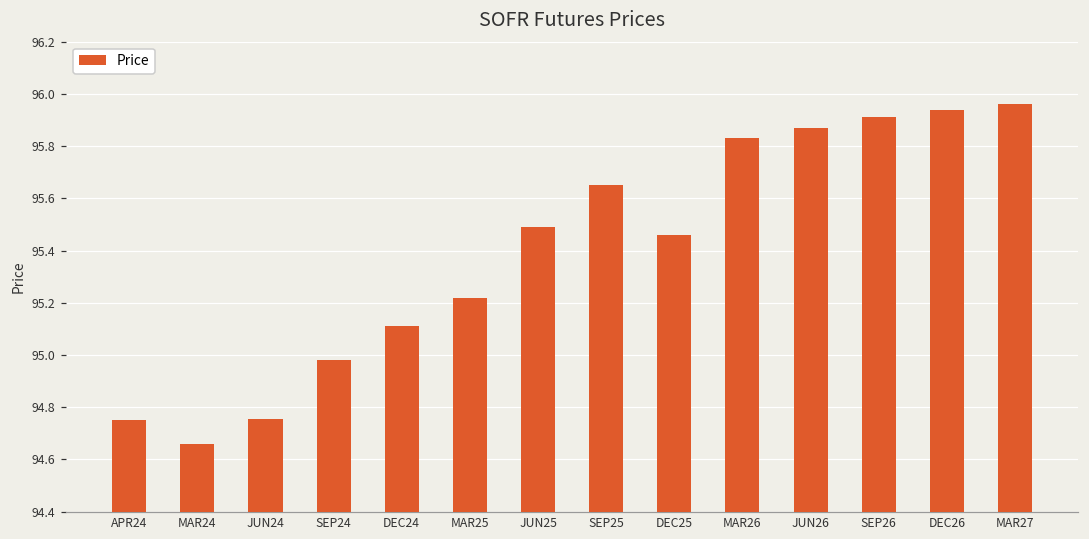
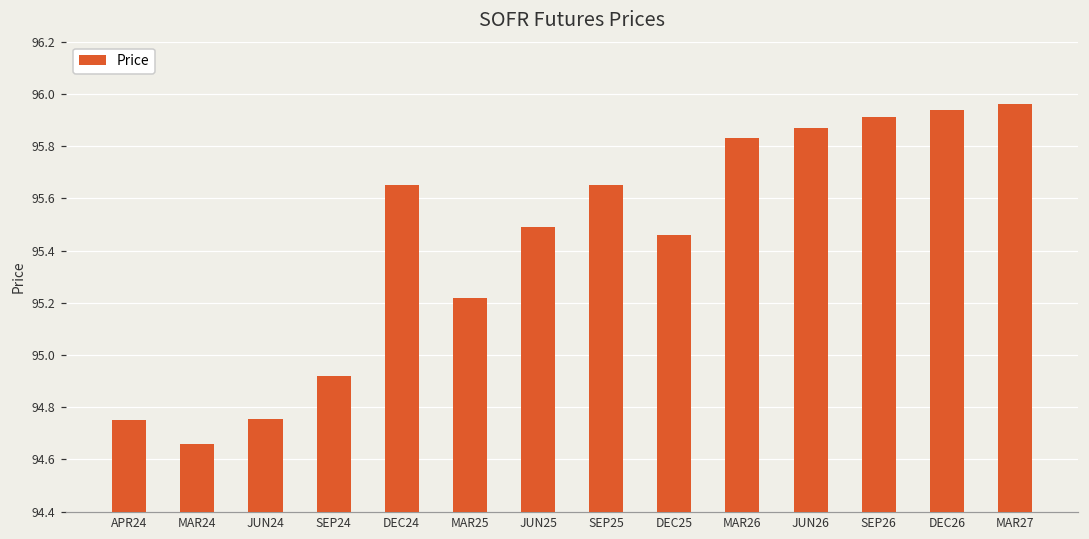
SEP24: 94.98 -> 94.92
DEC24: 95.11 -> 95.65
